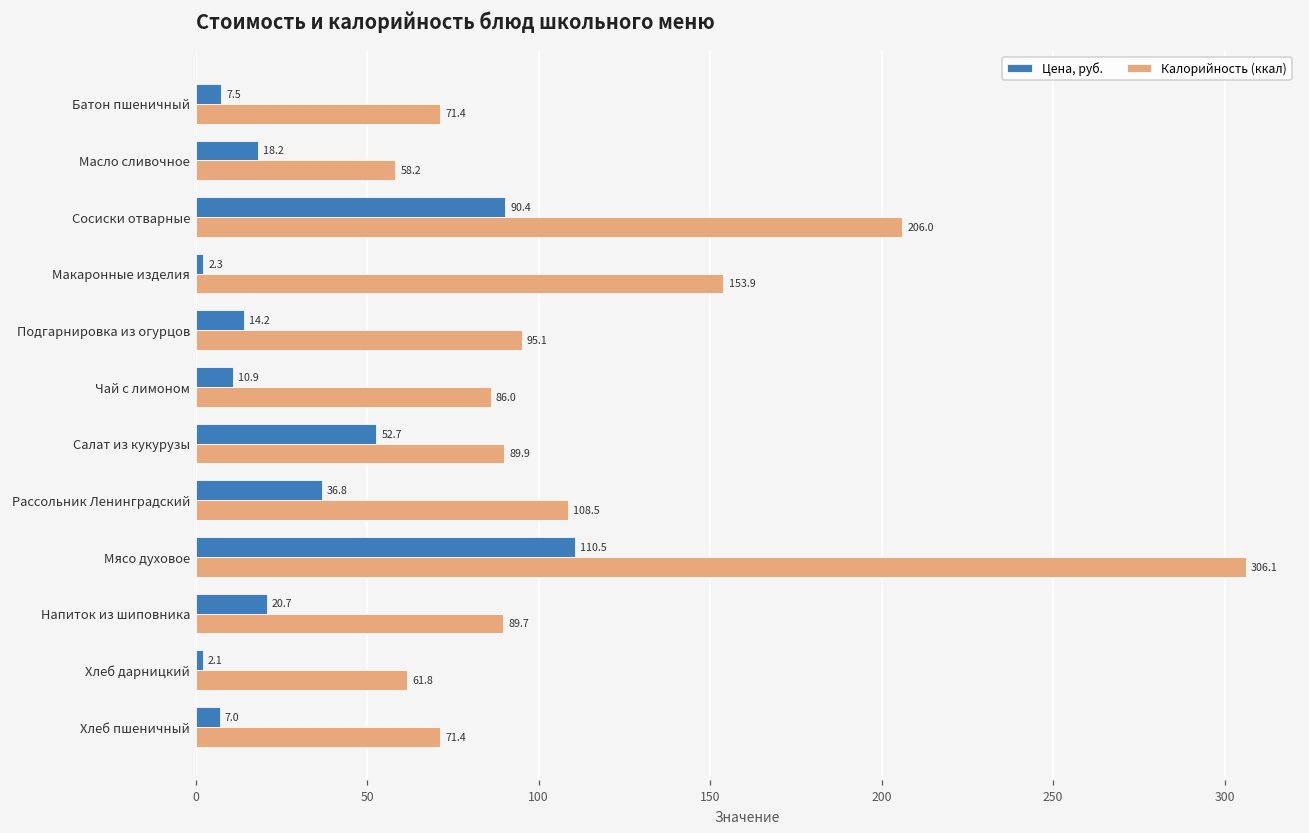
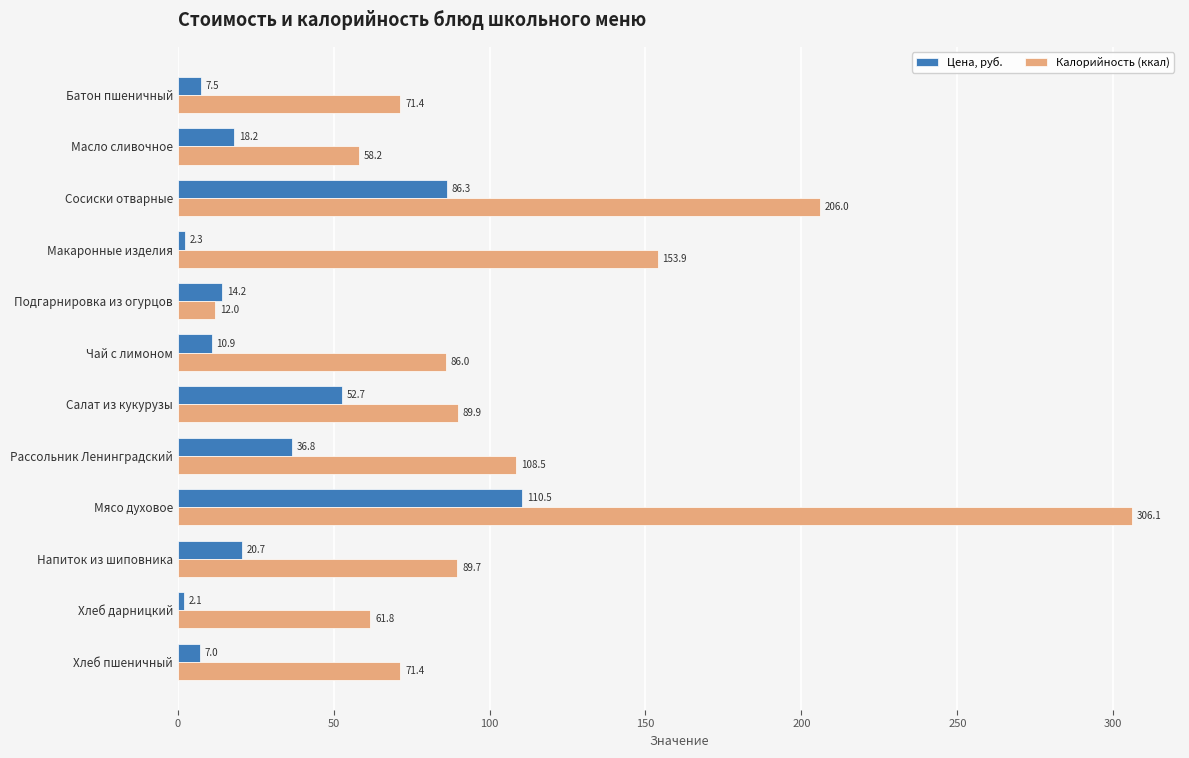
Цена, руб., Сосиски отварные: 90.4 -> 86.3
Калорийность (ккал), Подгарнировка из огурцов: 95.1 -> 12.0
